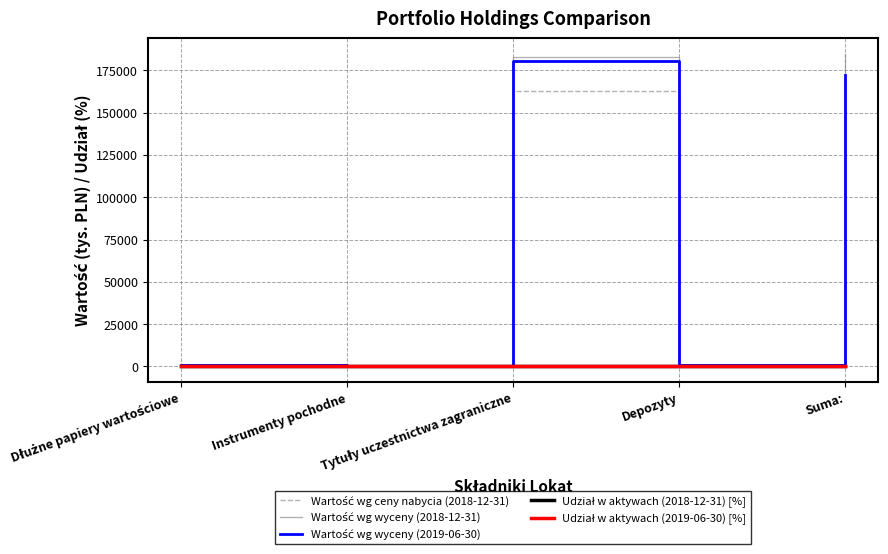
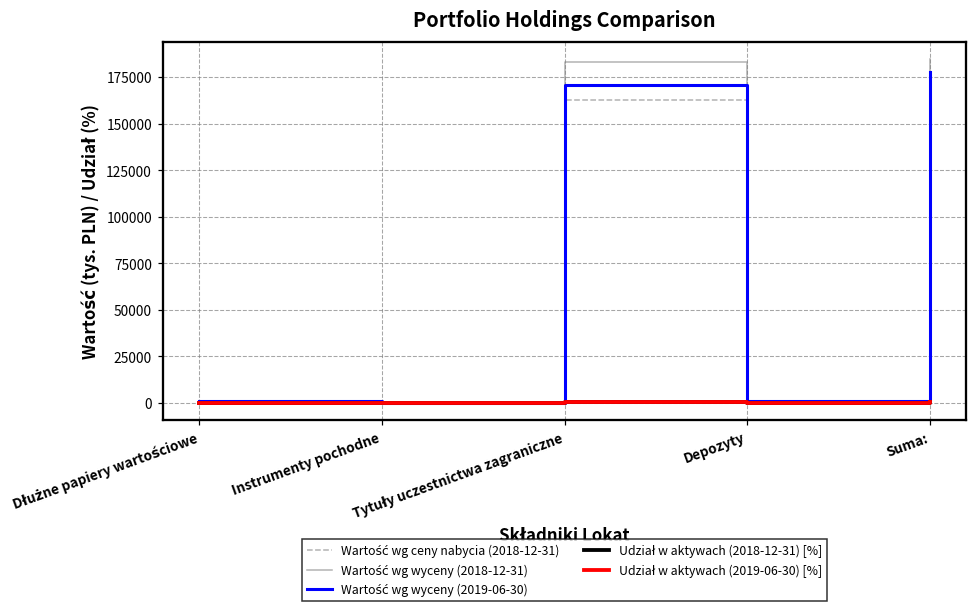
Wartość wg wyceny (2019-06-30), Tytuły uczestnictwa zagraniczne: 180000 -> 171000
Wartość wg wyceny (2019-06-30), Suma:: 172000 -> 178000
